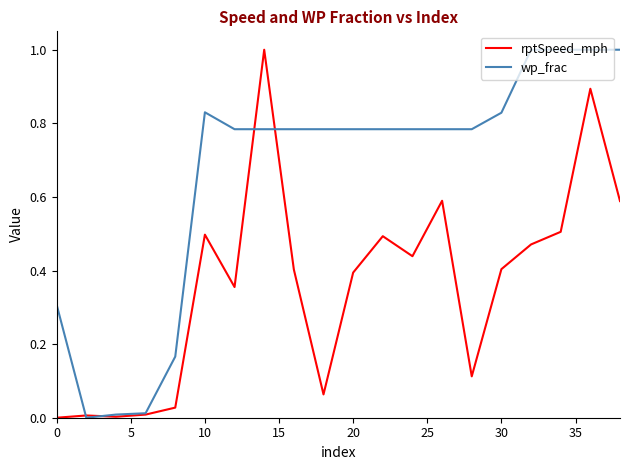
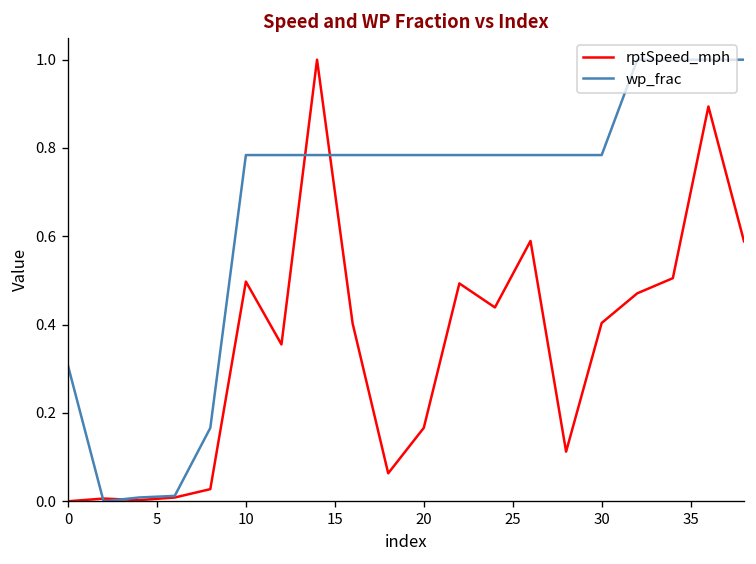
wp_frac, 10: 0.83 -> 0.78
rptSpeed_mph, 20: 0.39 -> 0.17
wp_frac, 30: 0.83 -> 0.78
